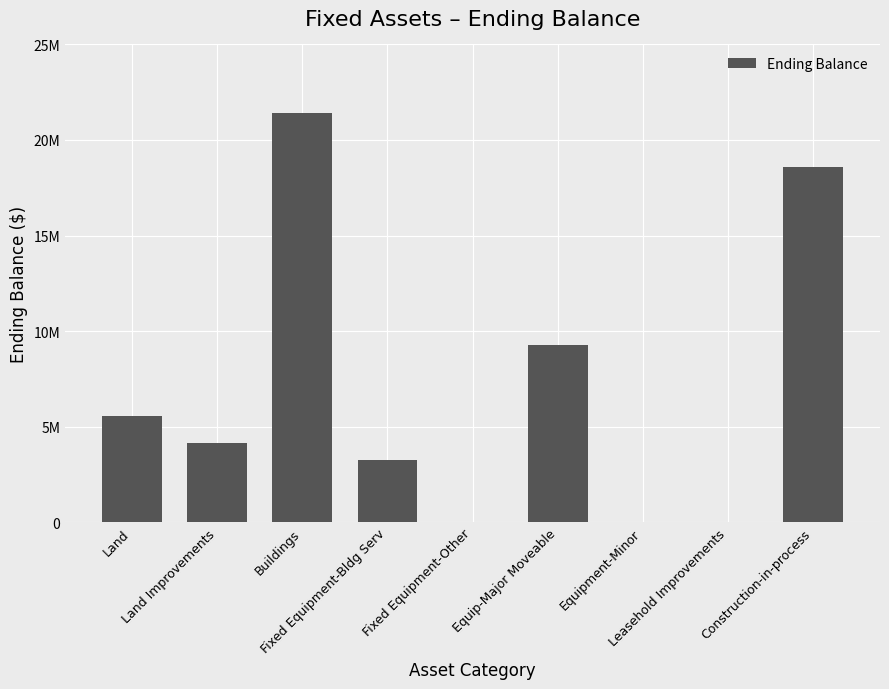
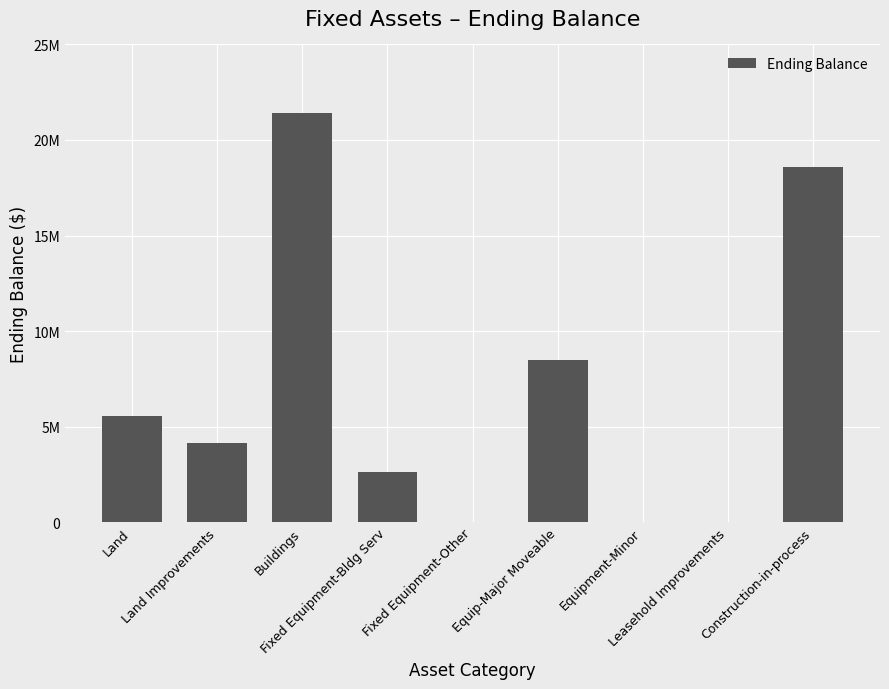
Fixed Equipment-Bldg Serv: 3300000 -> 2600000
Equip-Major Moveable: 9300000 -> 8500000
